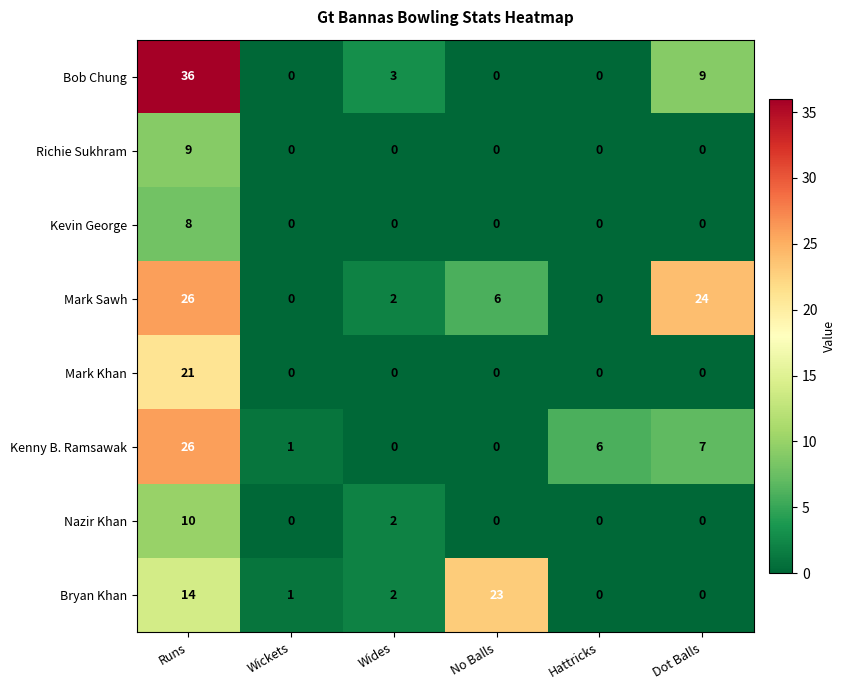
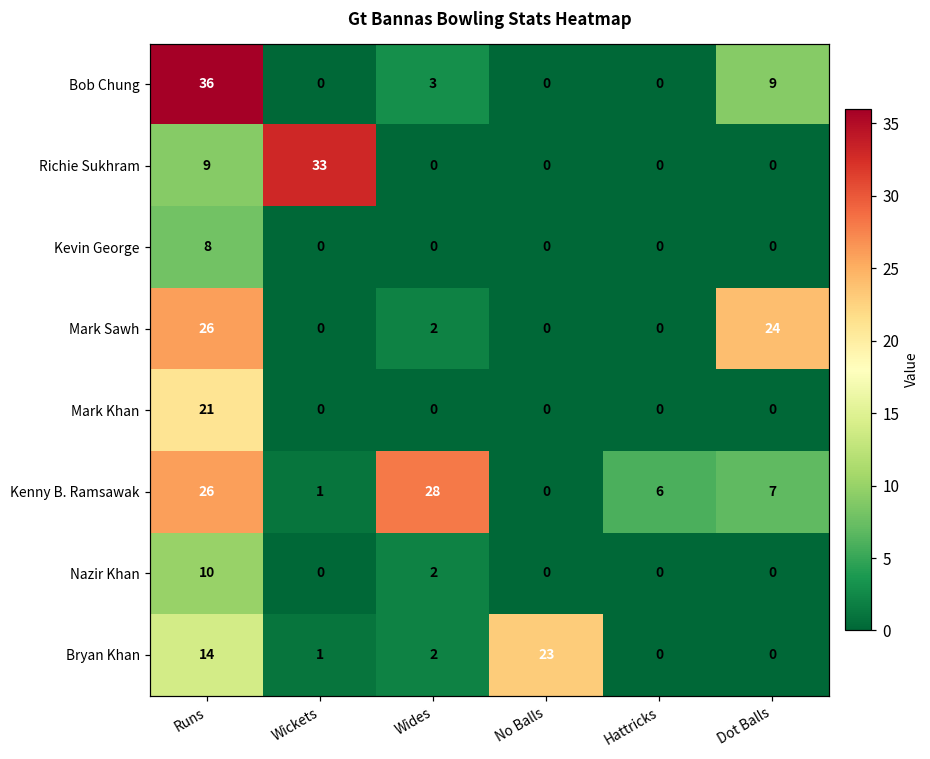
Richie Sukhram, Wickets: 0 -> 33
Mark Sawh, No Balls: 6 -> 0
Kenny B. Ramsawak, Wides: 0 -> 28
